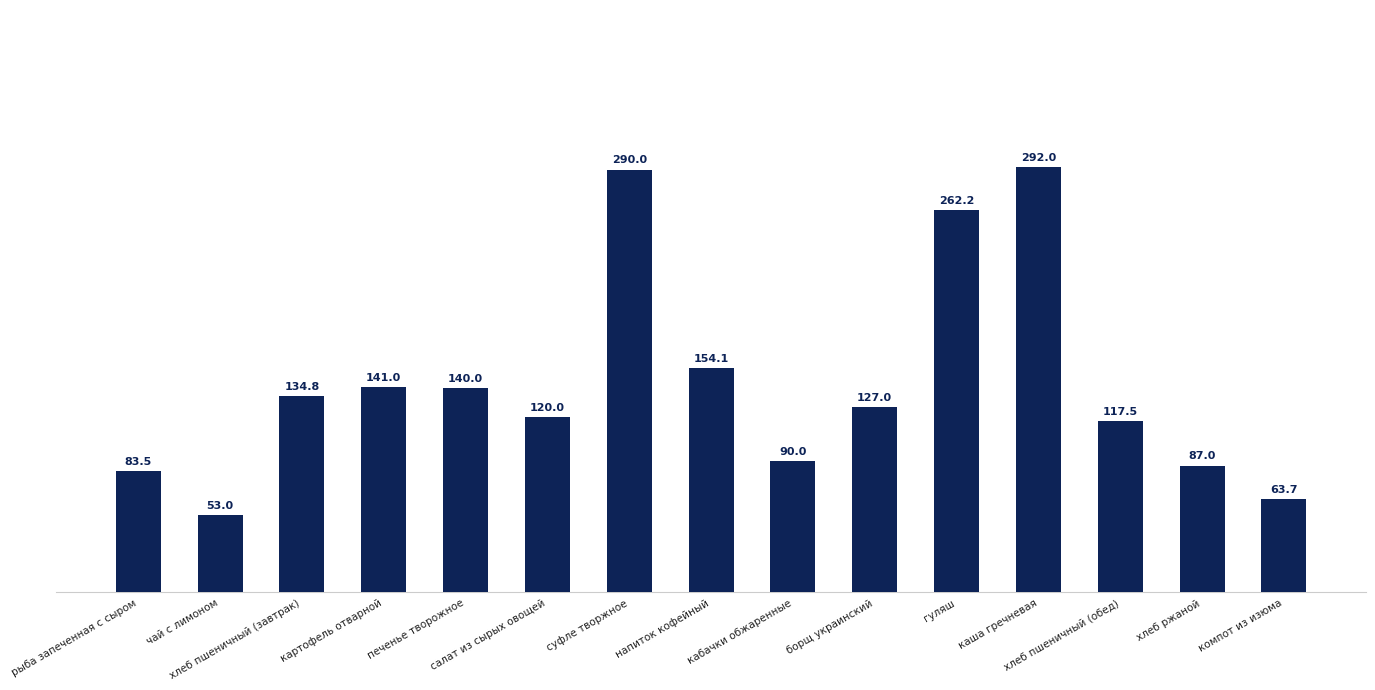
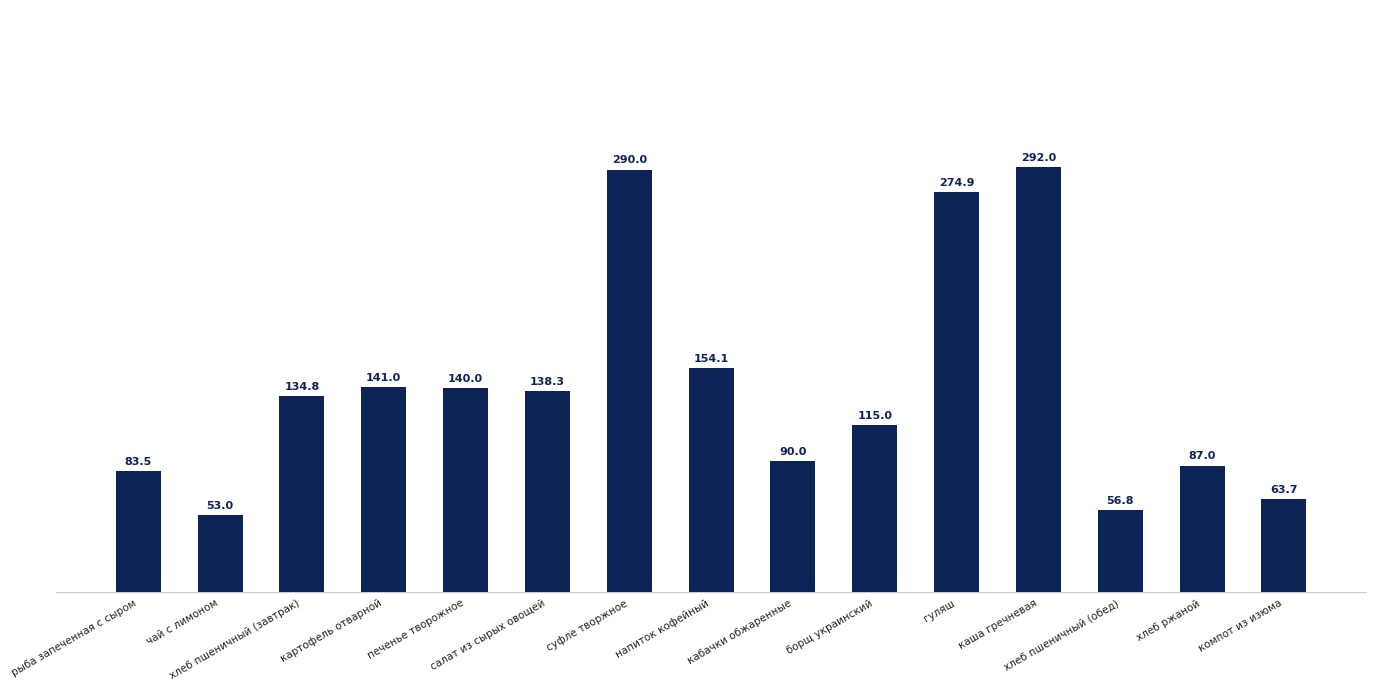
салат из сырых овощей: 120.0 -> 138.3
борщ украинский: 127.0 -> 115.0
гуляш: 262.2 -> 274.9
хлеб пшеничный (обед): 117.5 -> 56.8
